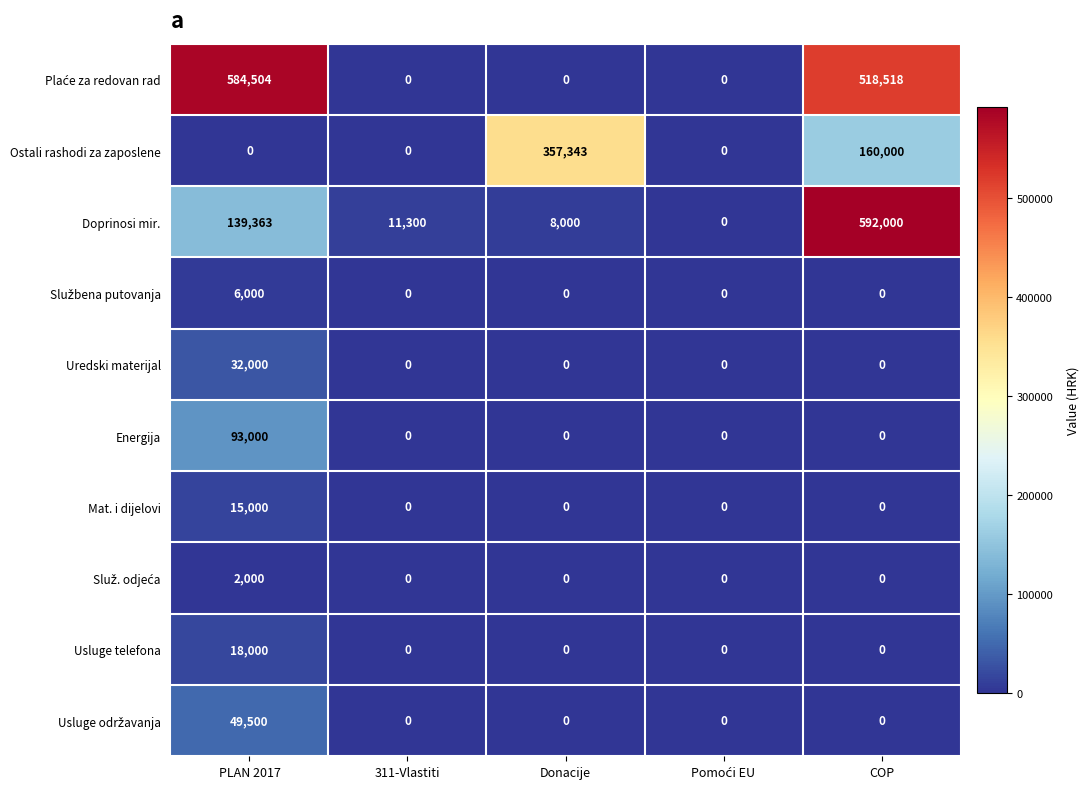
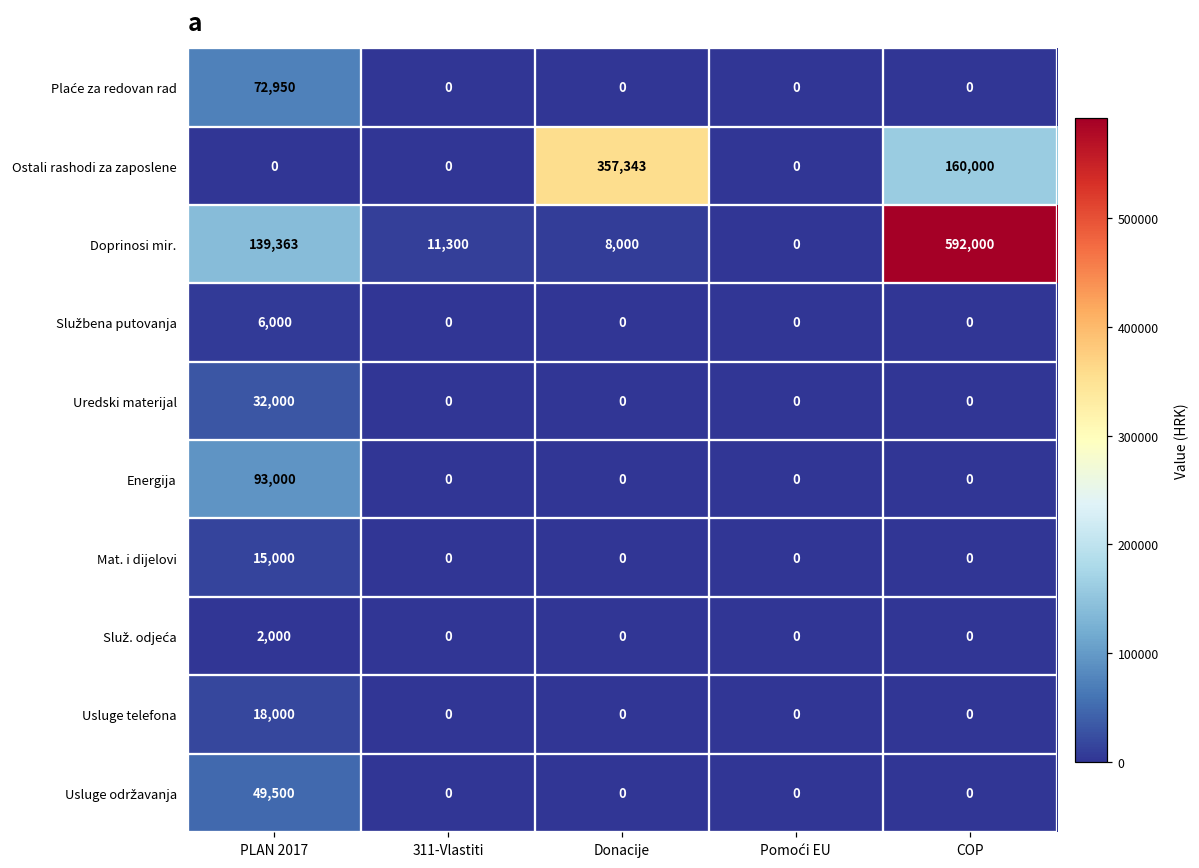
Plaće za redovan rad, PLAN 2017: 584,504 -> 72,950
Plaće za redovan rad, COP: 518,518 -> 0
